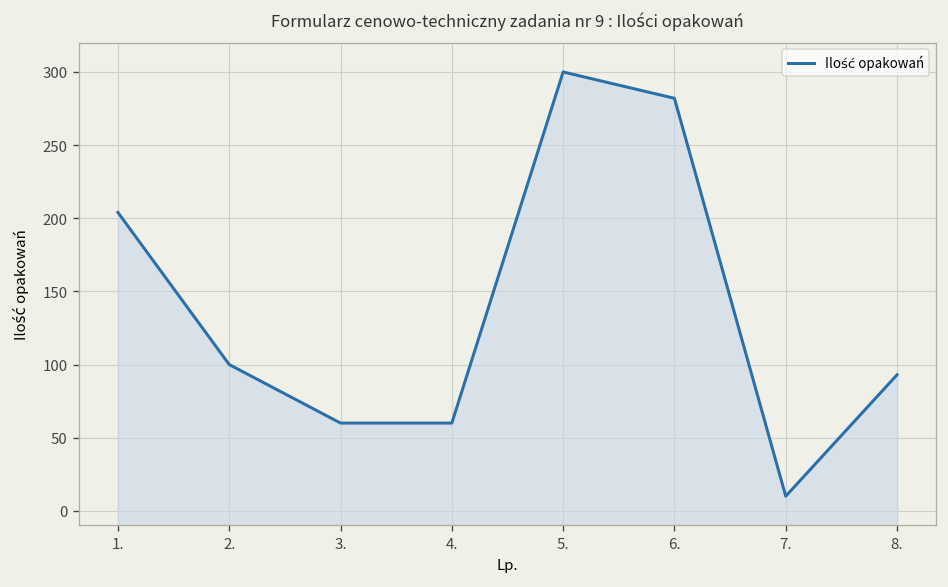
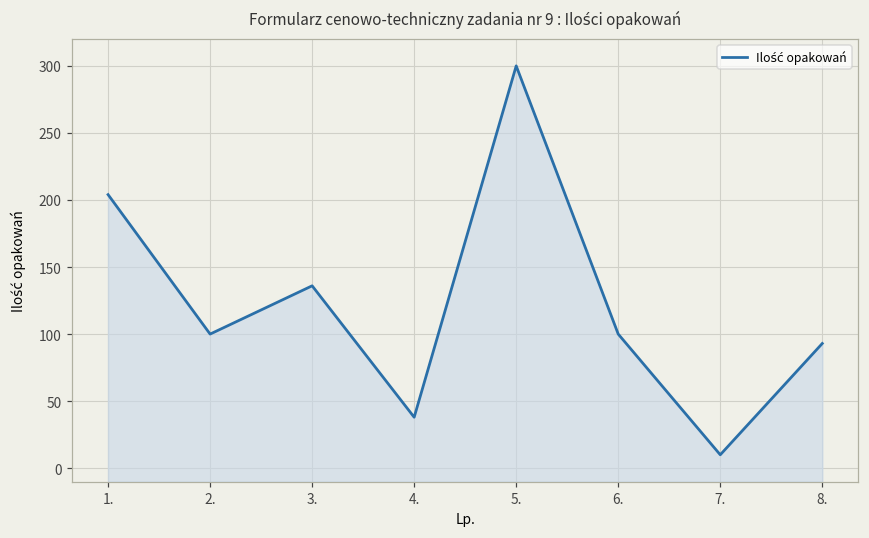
3.: 60 -> 136
4.: 60 -> 38
6.: 282 -> 100
